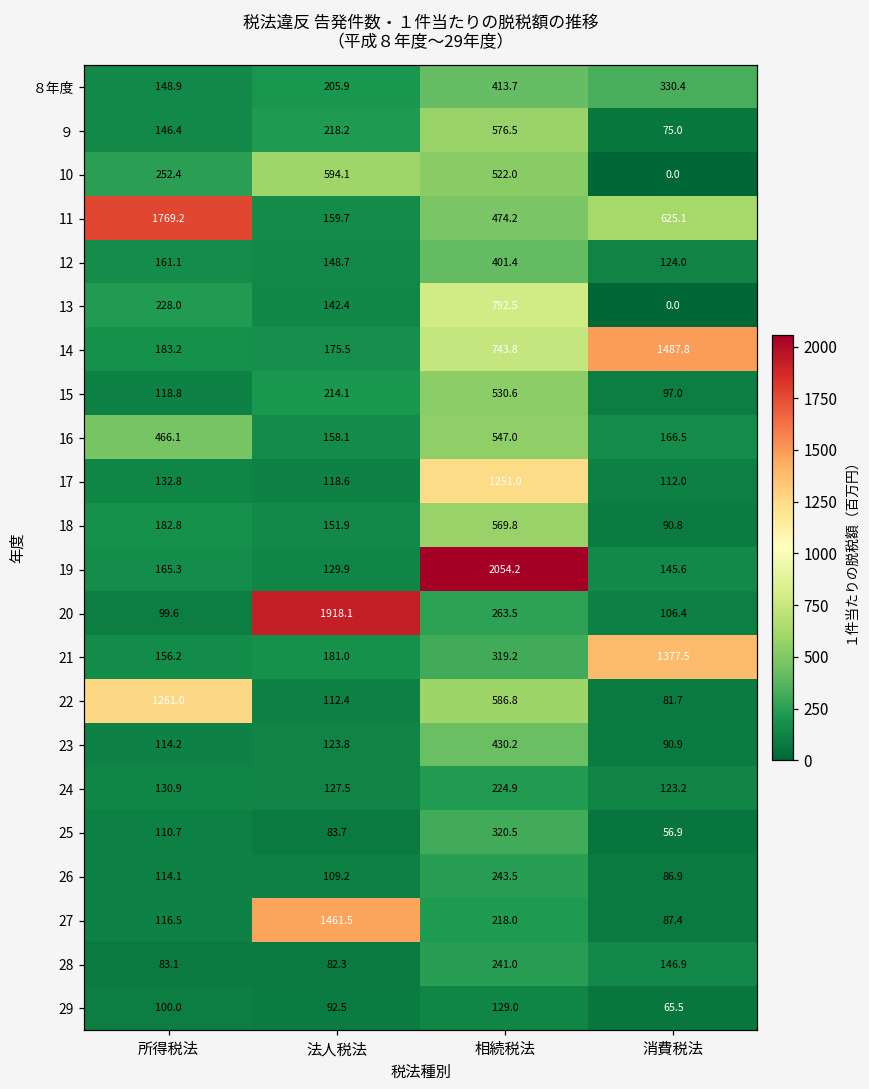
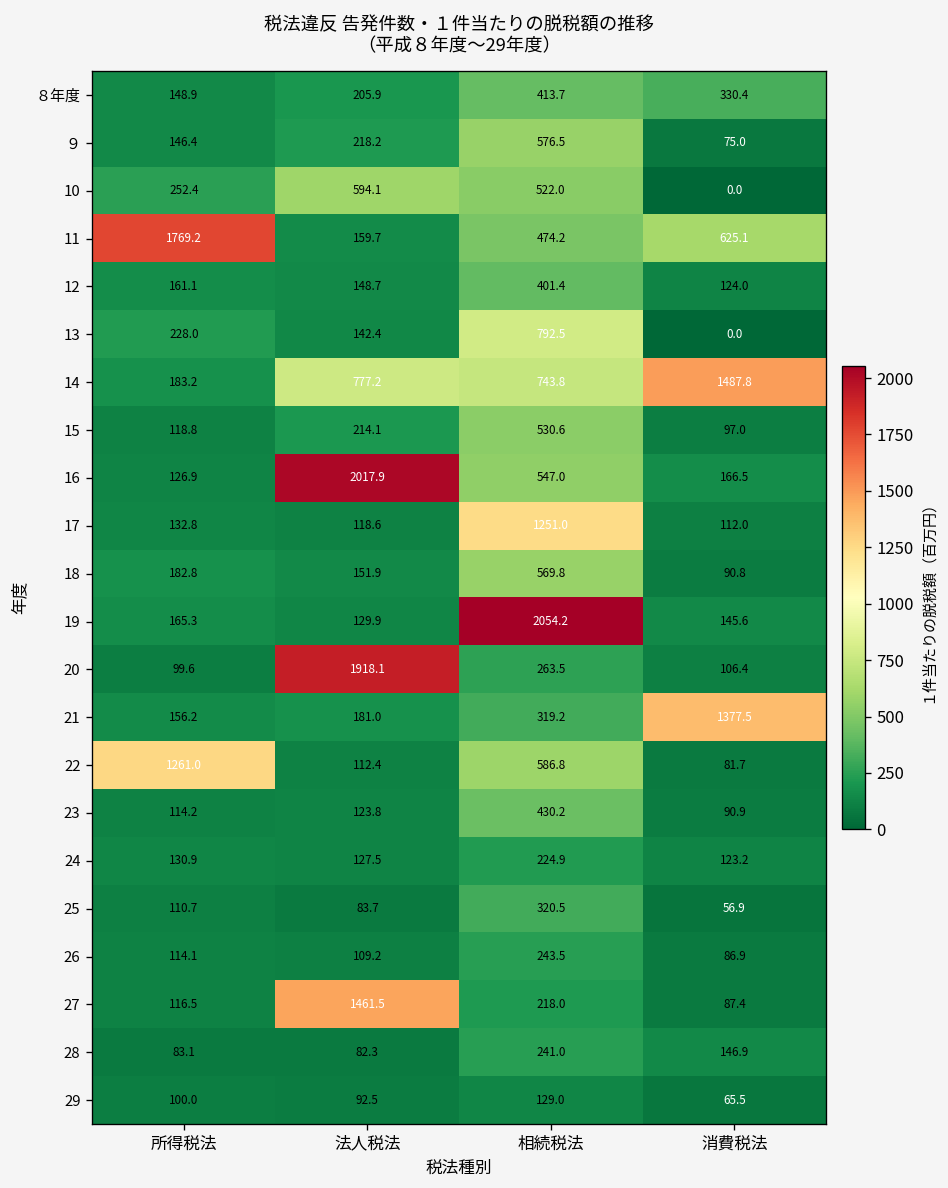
14, 法人税法: 175.5 -> 777.2
16, 所得税法: 466.1 -> 126.9
16, 法人税法: 158.1 -> 2017.9
